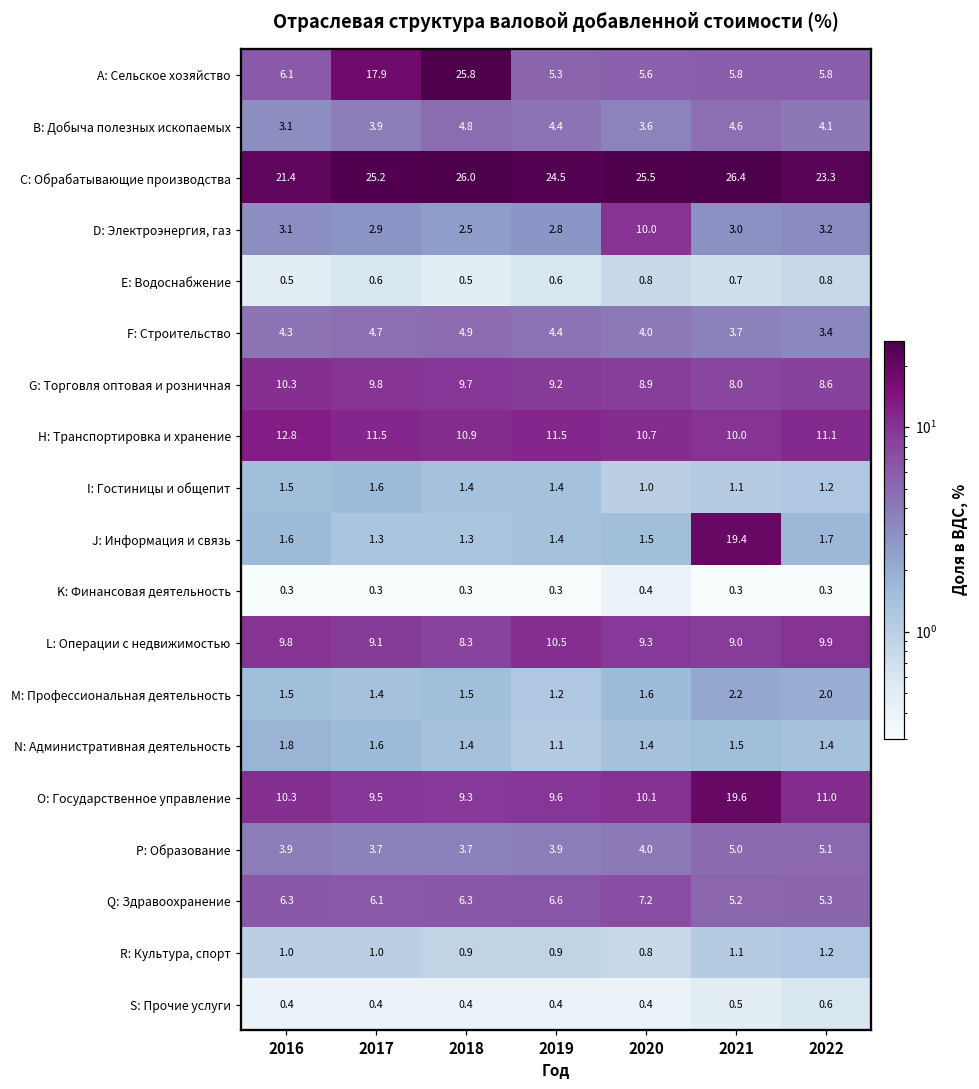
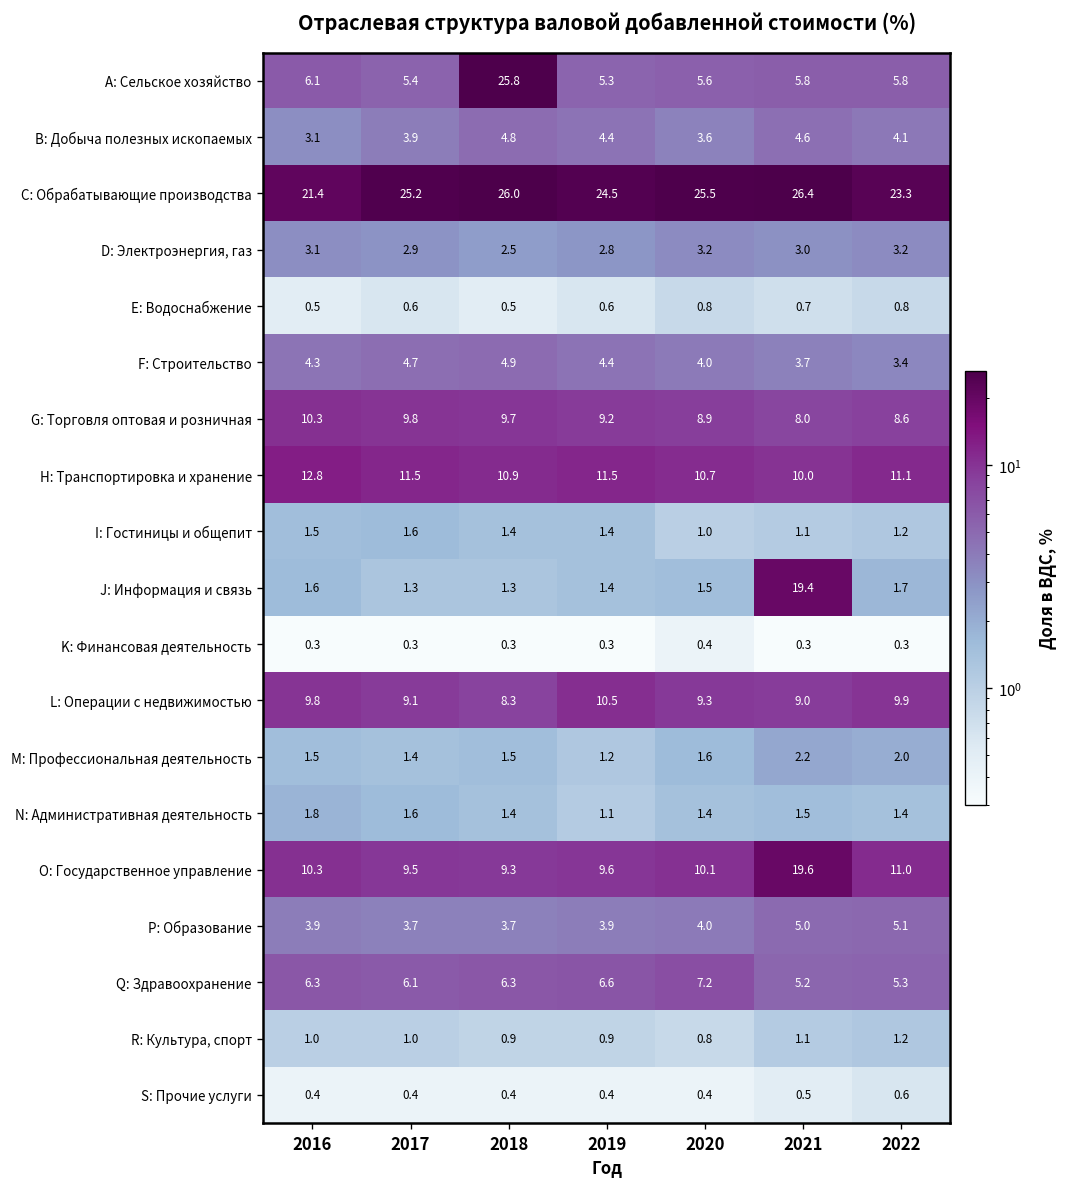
A: Сельское хозяйство, 2017: 17.9 -> 5.4
D: Электроэнергия, газ, 2020: 10.0 -> 3.2
